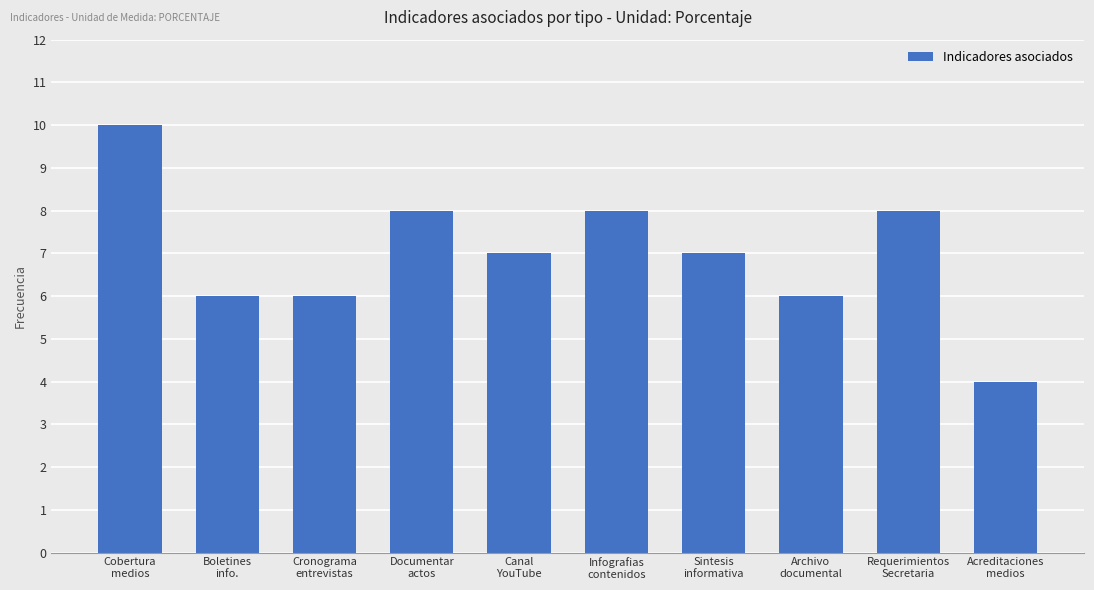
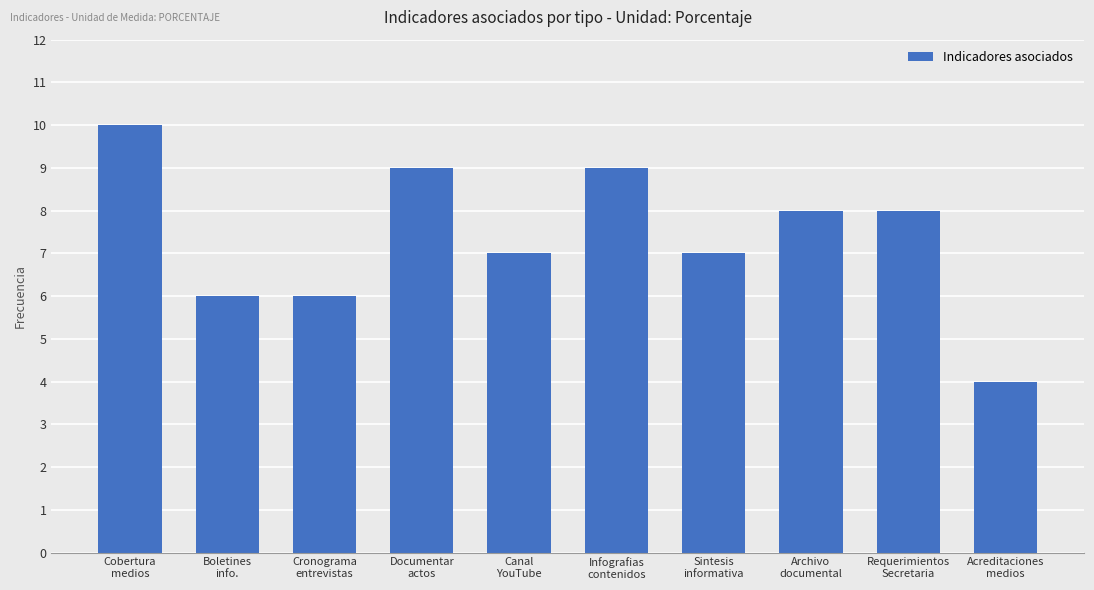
Documentar actos: 8 -> 9
Infografias contenidos: 8 -> 9
Archivo documental: 6 -> 8
